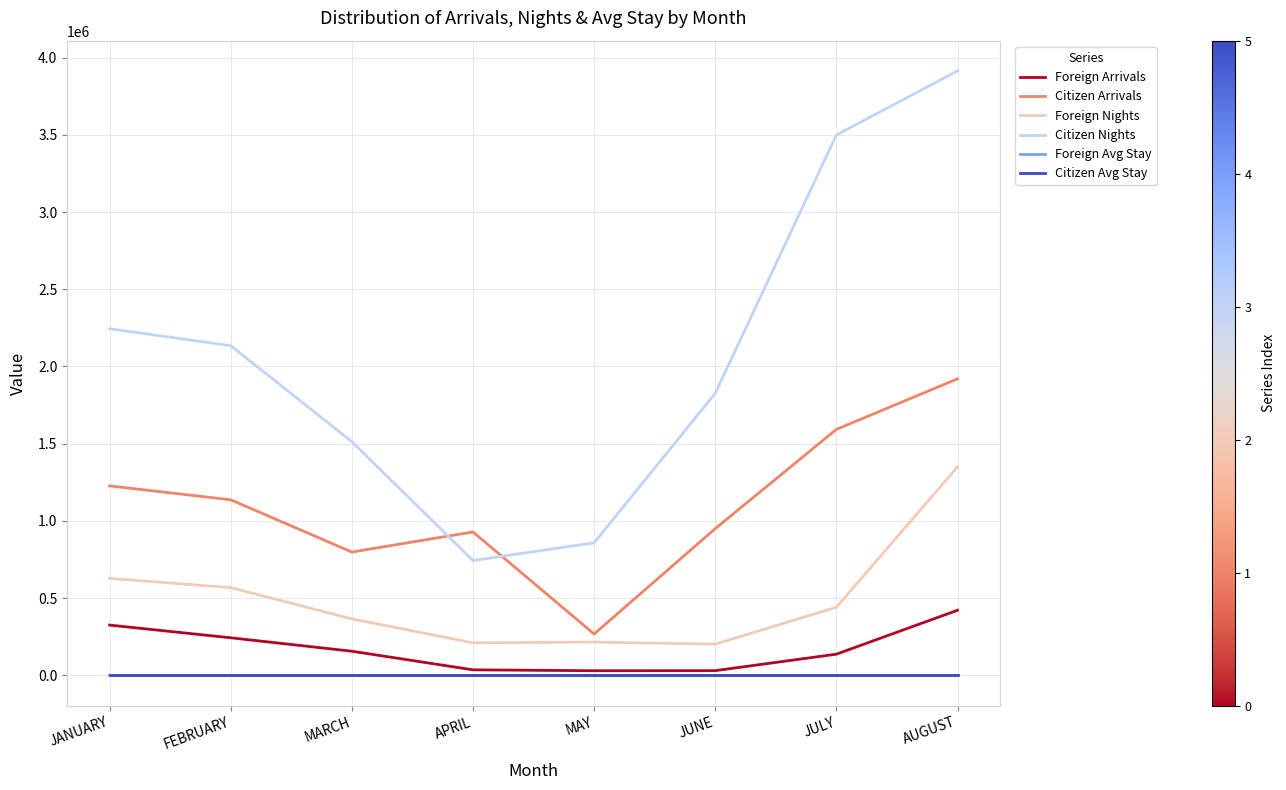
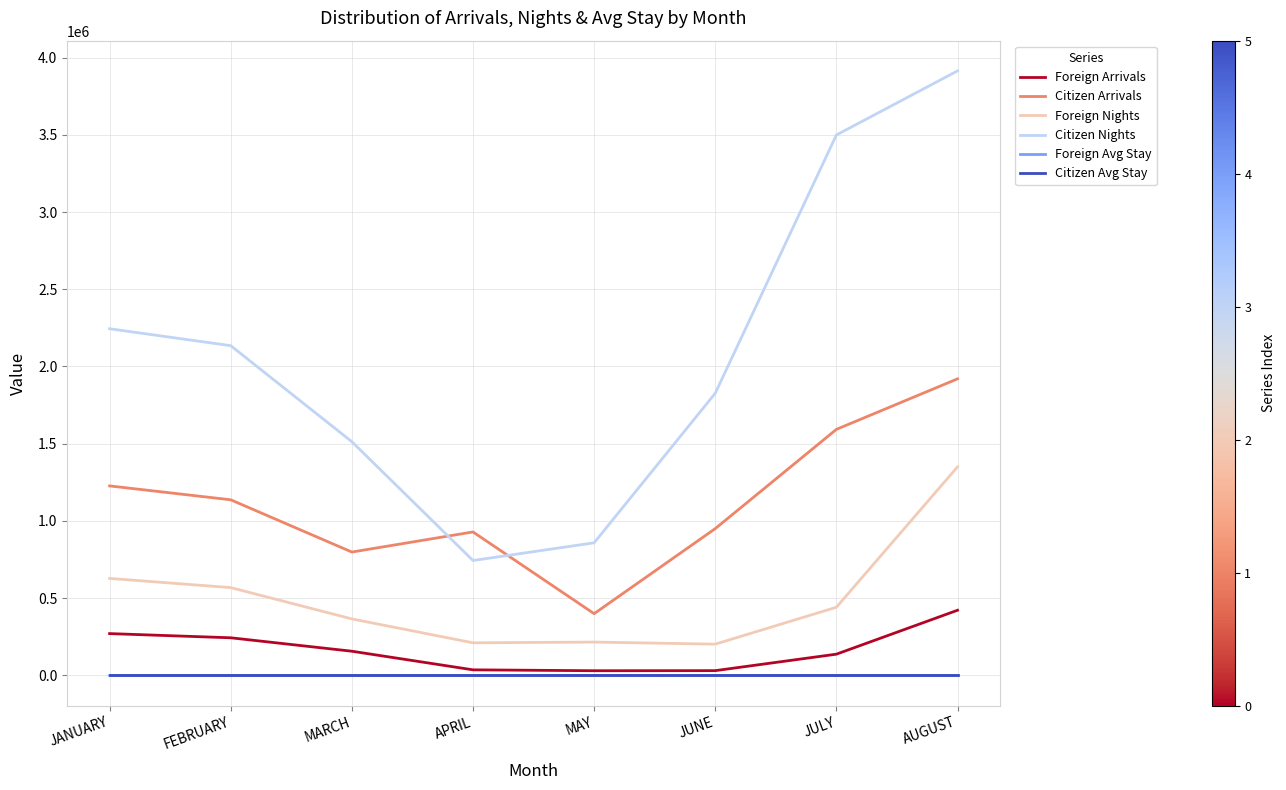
Foreign Arrivals, JANUARY: 330000 -> 270000
Citizen Arrivals, MAY: 270000 -> 400000
